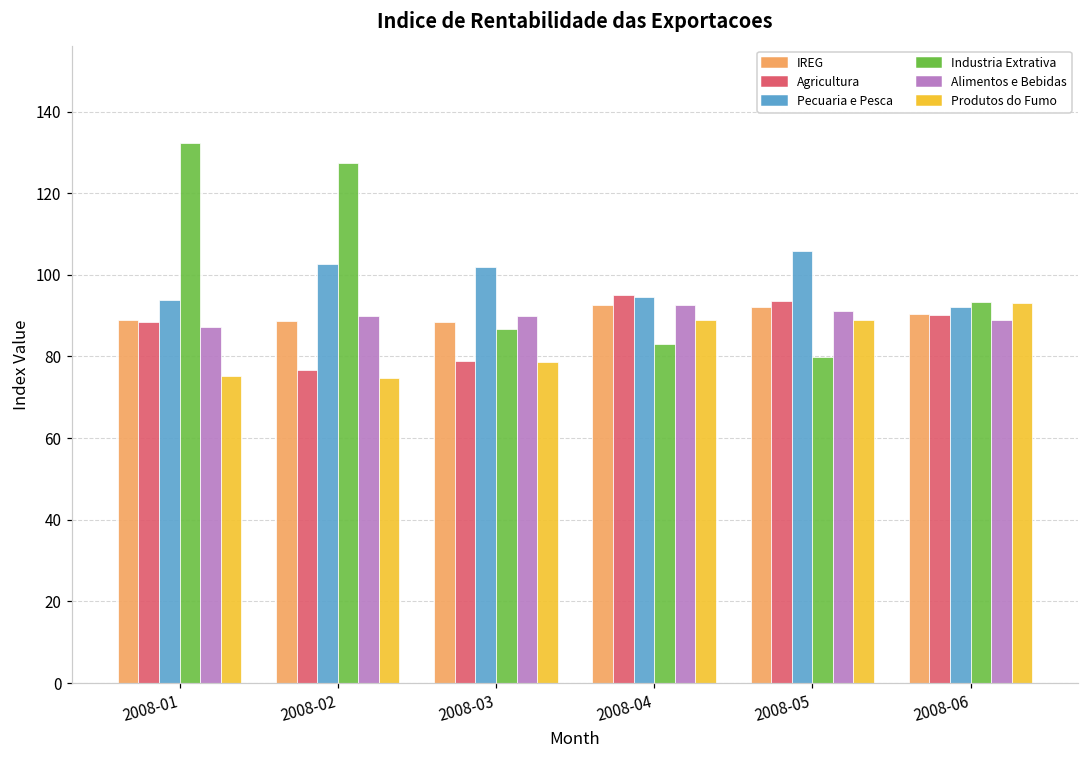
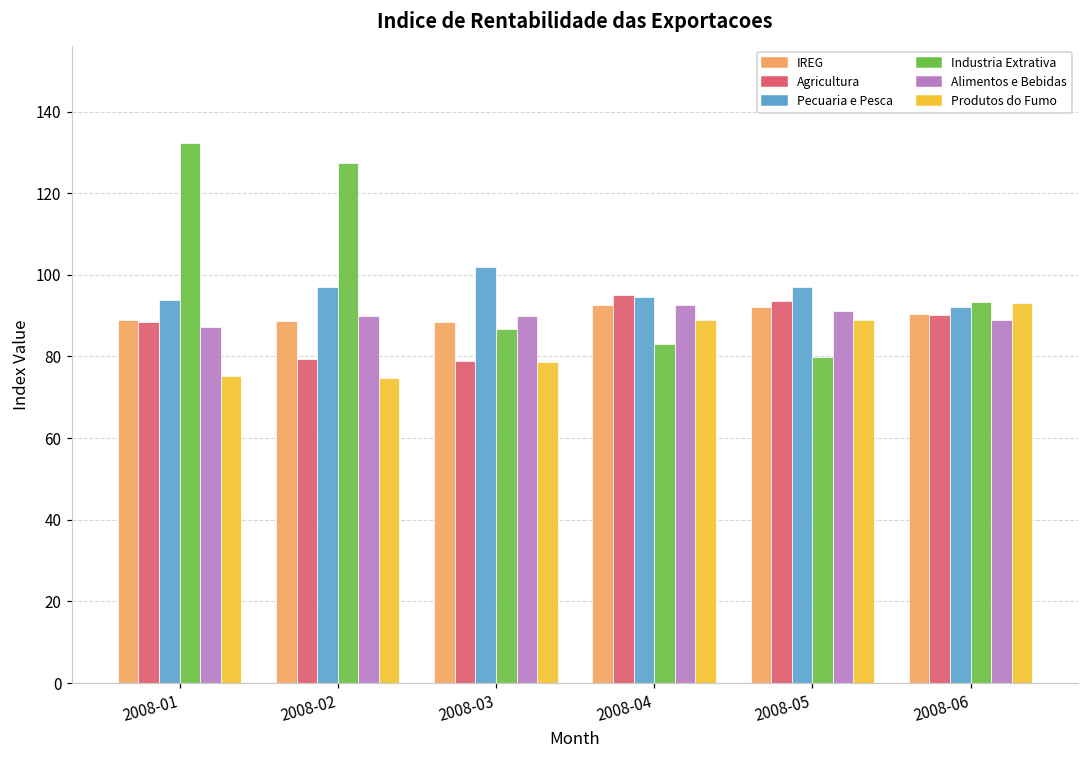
Agricultura, 2008-02: 77 -> 79
Pecuaria e Pesca, 2008-02: 103 -> 97
Pecuaria e Pesca, 2008-05: 106 -> 97
